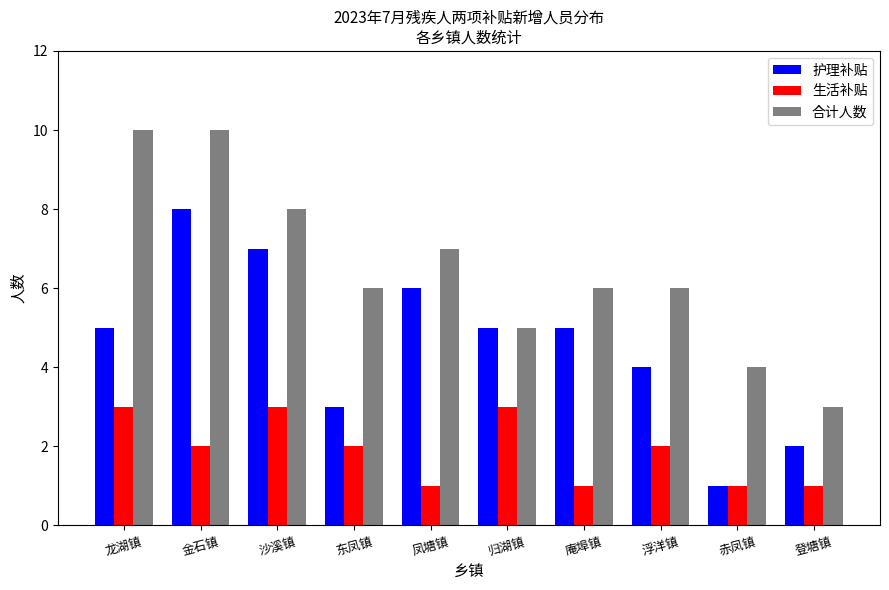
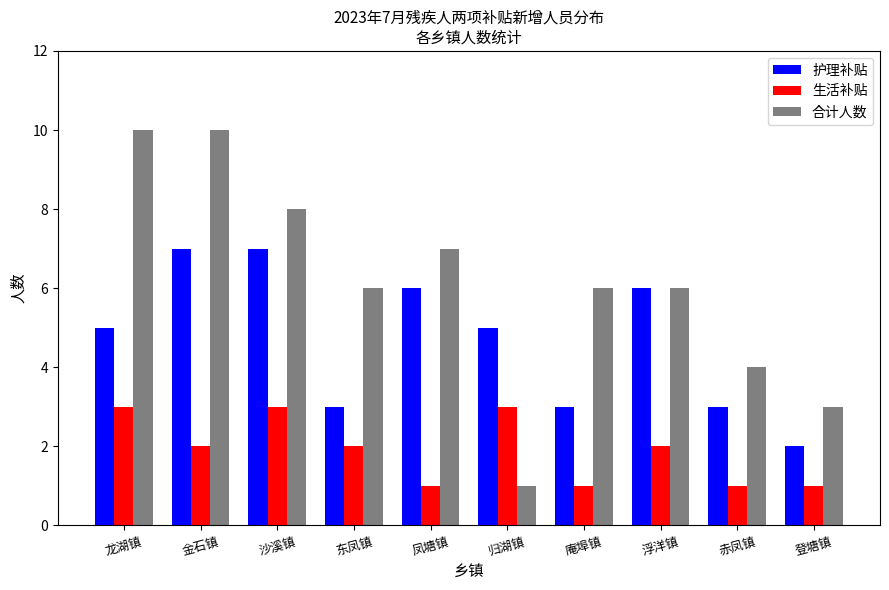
护理补贴, 金石镇: 8 -> 7
合计人数, 归湖镇: 5 -> 1
护理补贴, 庵埠镇: 5 -> 3
护理补贴, 浮洋镇: 4 -> 6
护理补贴, 赤凤镇: 1 -> 3
